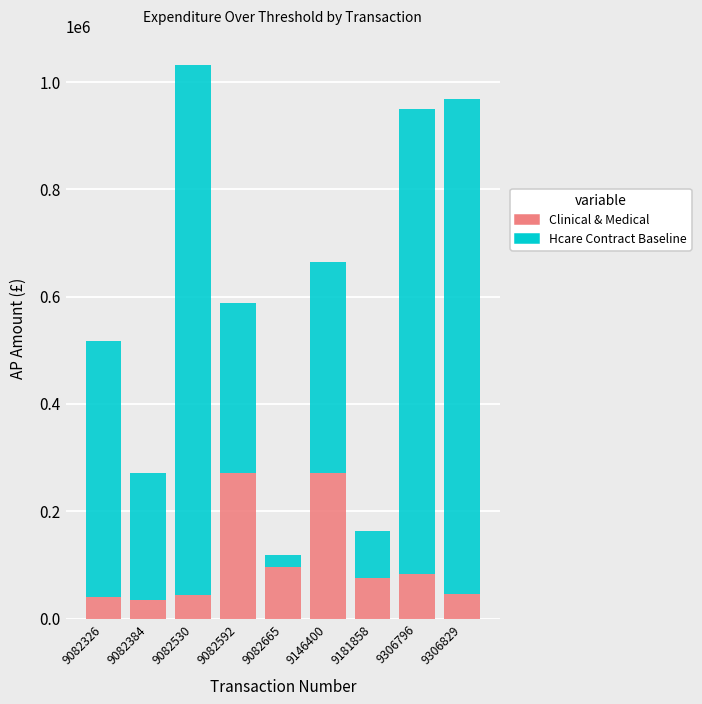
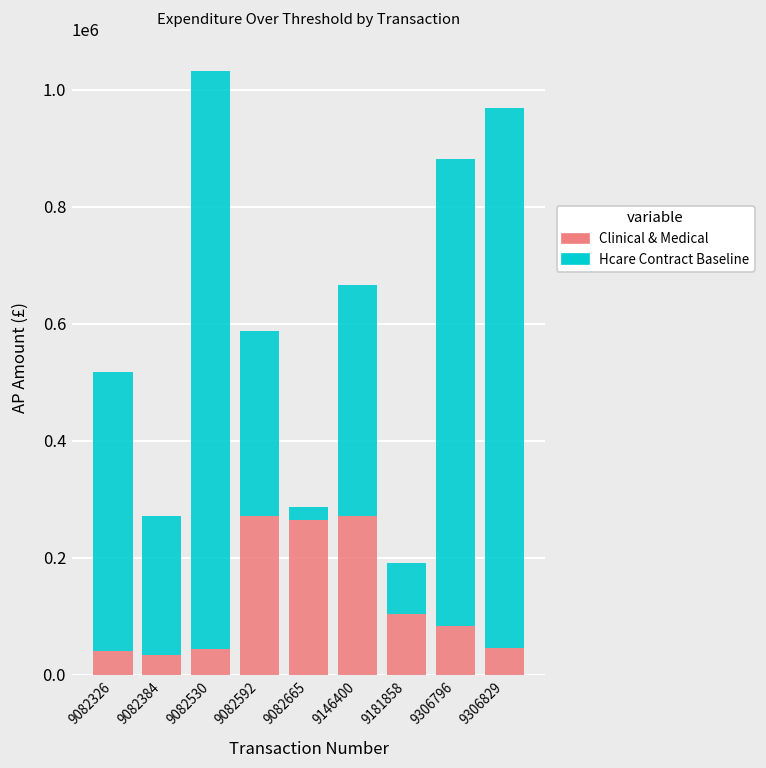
Clinical & Medical, 9082665: 100000 -> 260000
Clinical & Medical, 9181858: 80000 -> 100000
Hcare Contract Baseline, 9306796: 870000 -> 800000
